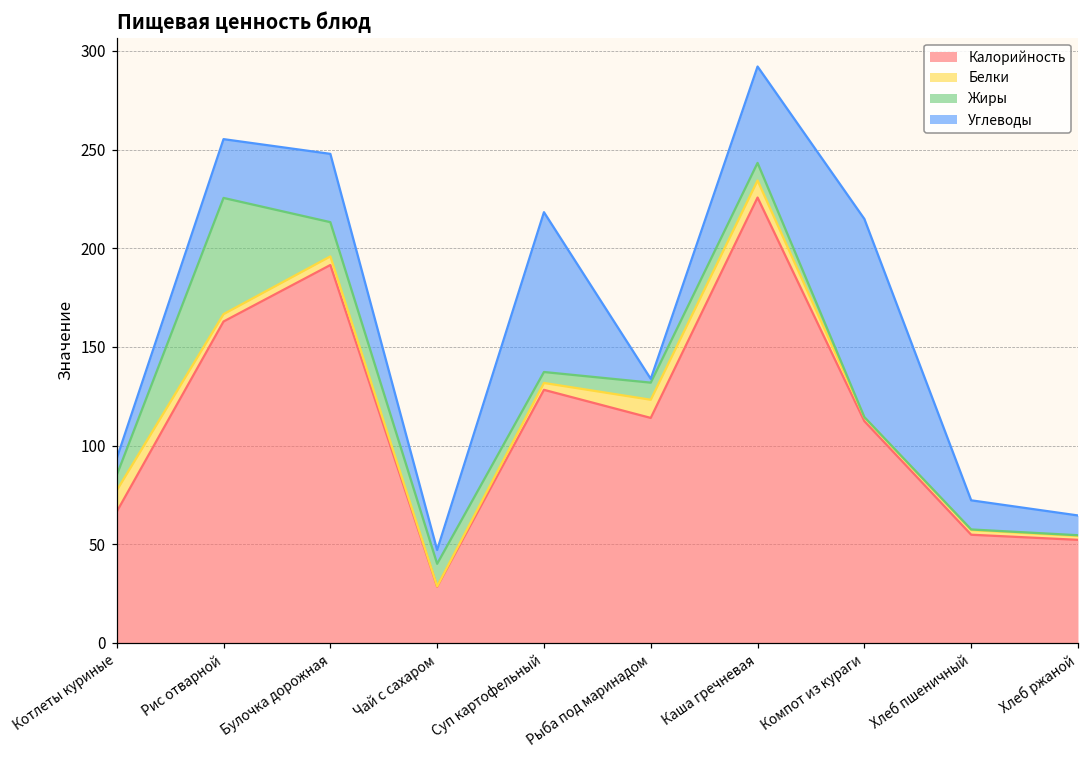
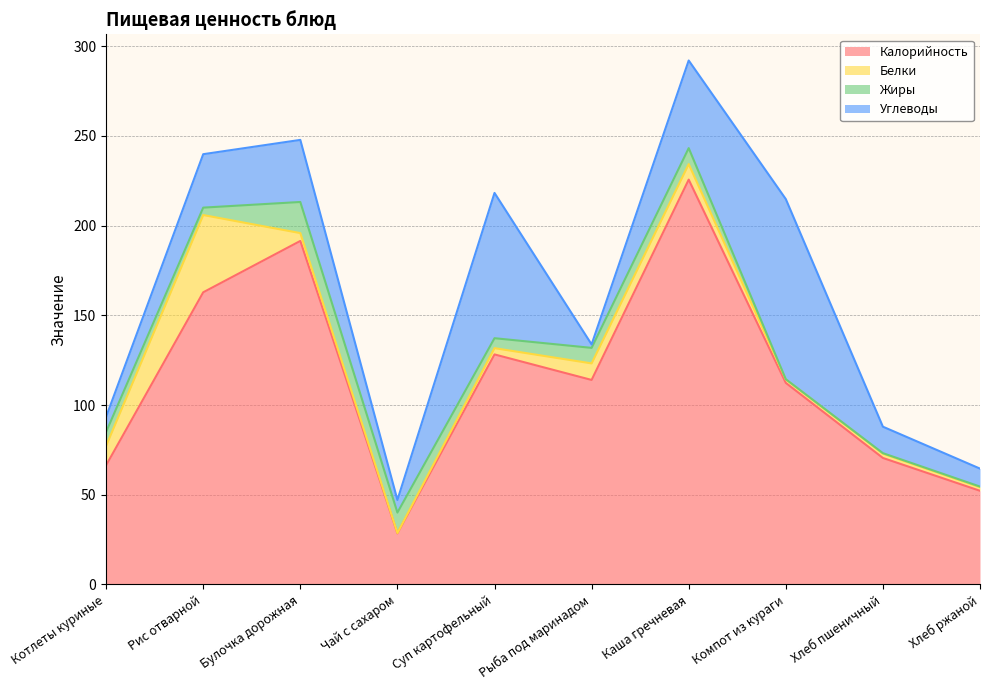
Белки, Рис отварной: 4 -> 43
Жиры, Рис отварной: 59 -> 4
Калорийность, Хлеб пшеничный: 55 -> 71
